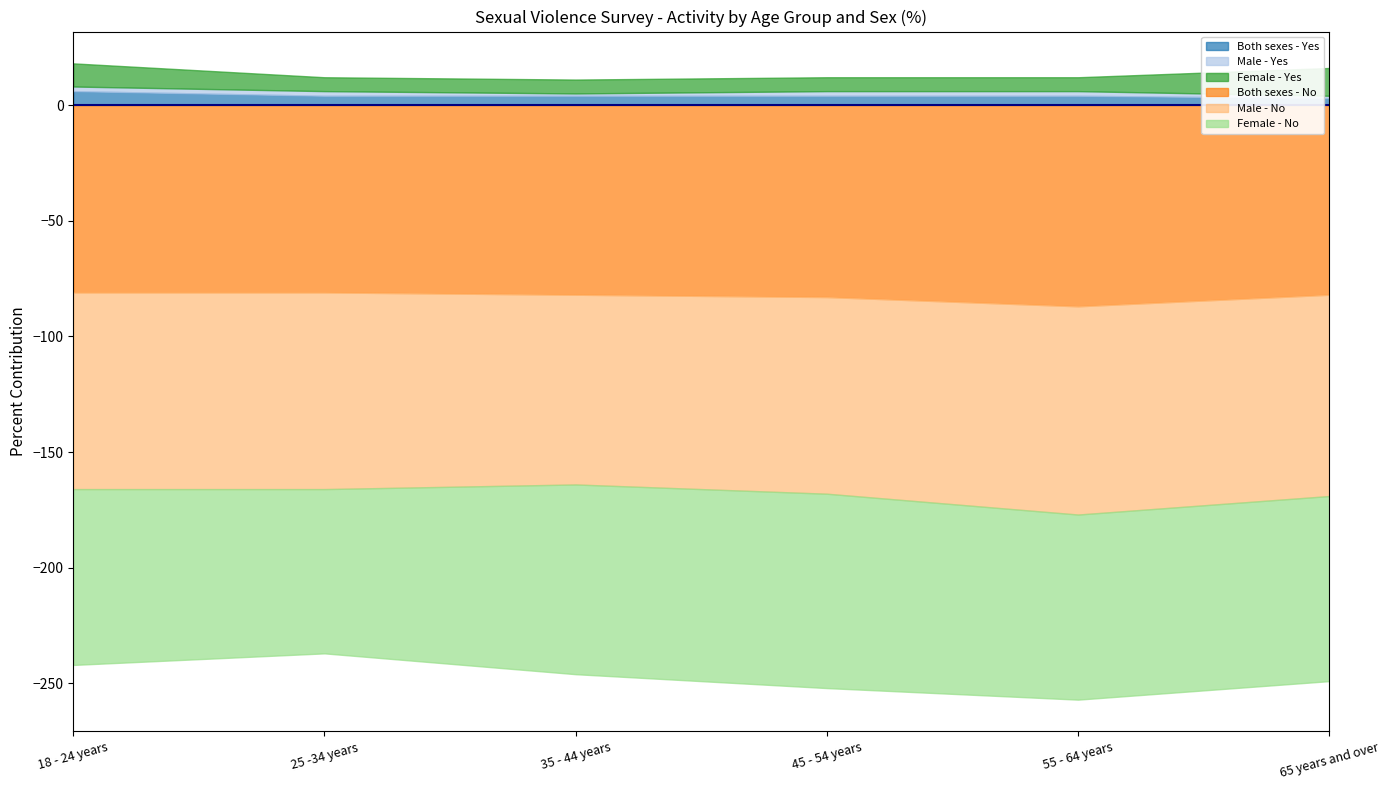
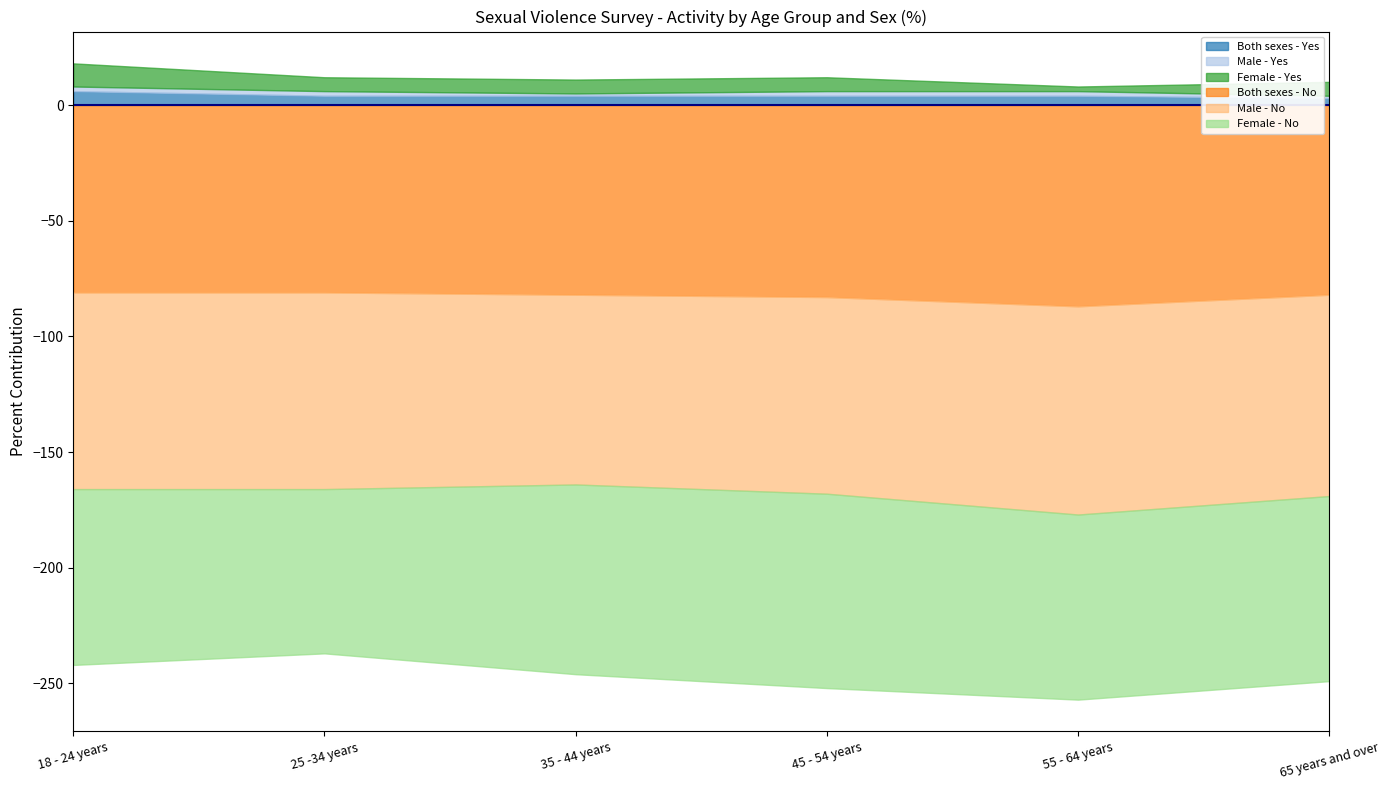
Female - Yes, 55 - 64 years: 6 -> 2
Female - Yes, 65 years and over: 12 -> 6
